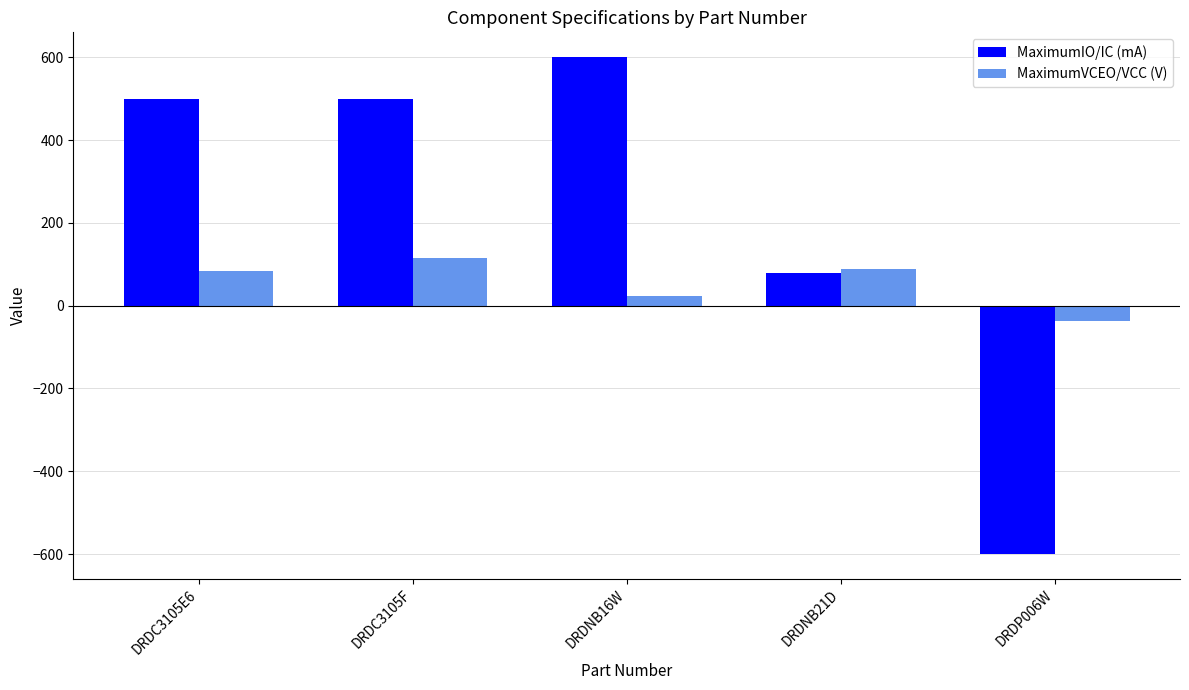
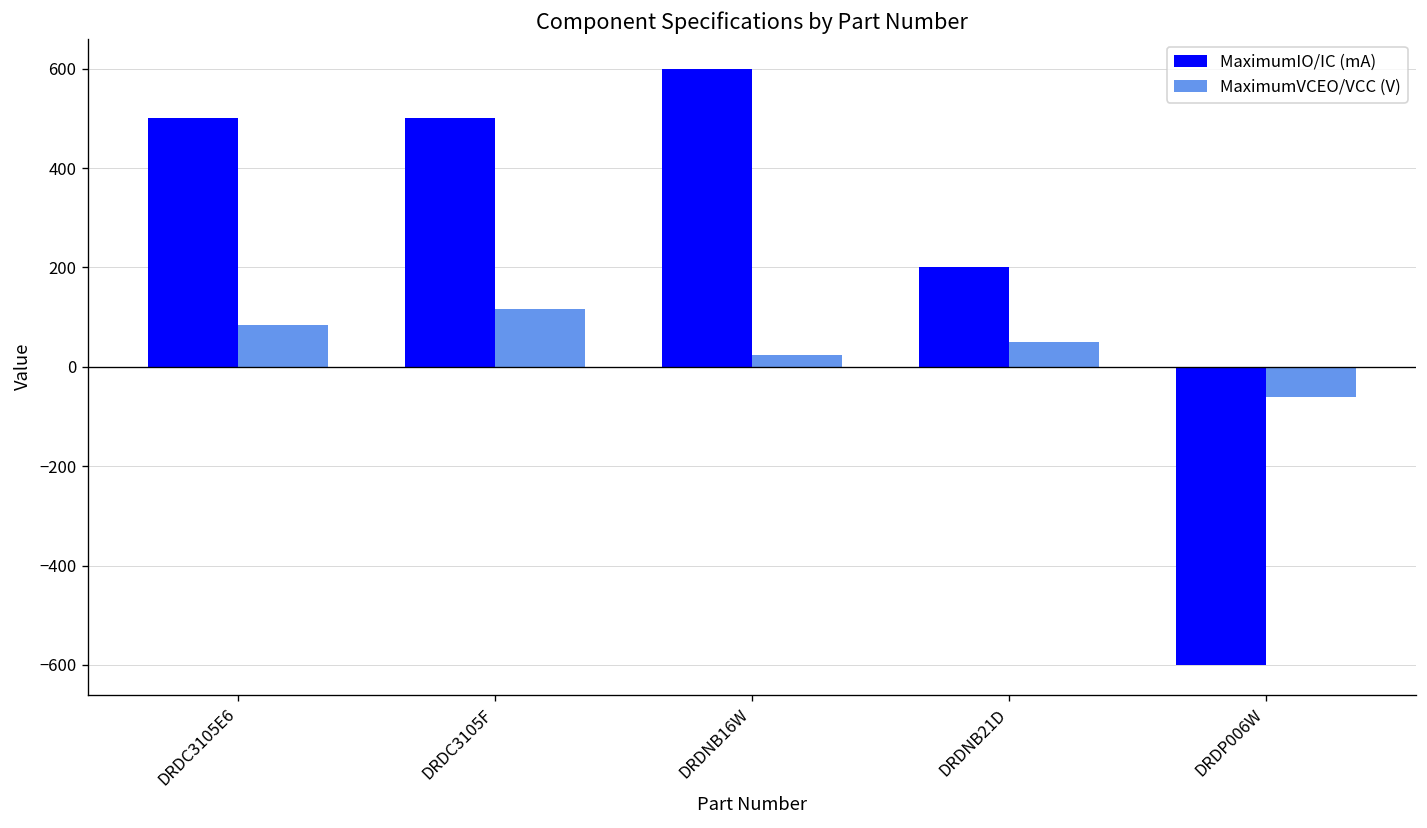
MaximumIO/IC (mA), DRDNB21D: 80 -> 200
MaximumVCEO/VCC (V), DRDNB21D: 90 -> 50
MaximumVCEO/VCC (V), DRDP006W: -40 -> -60
